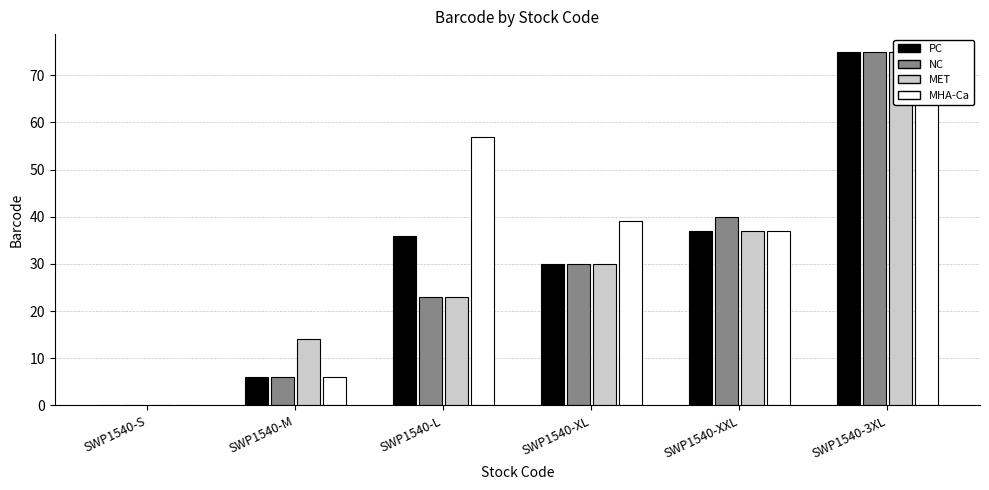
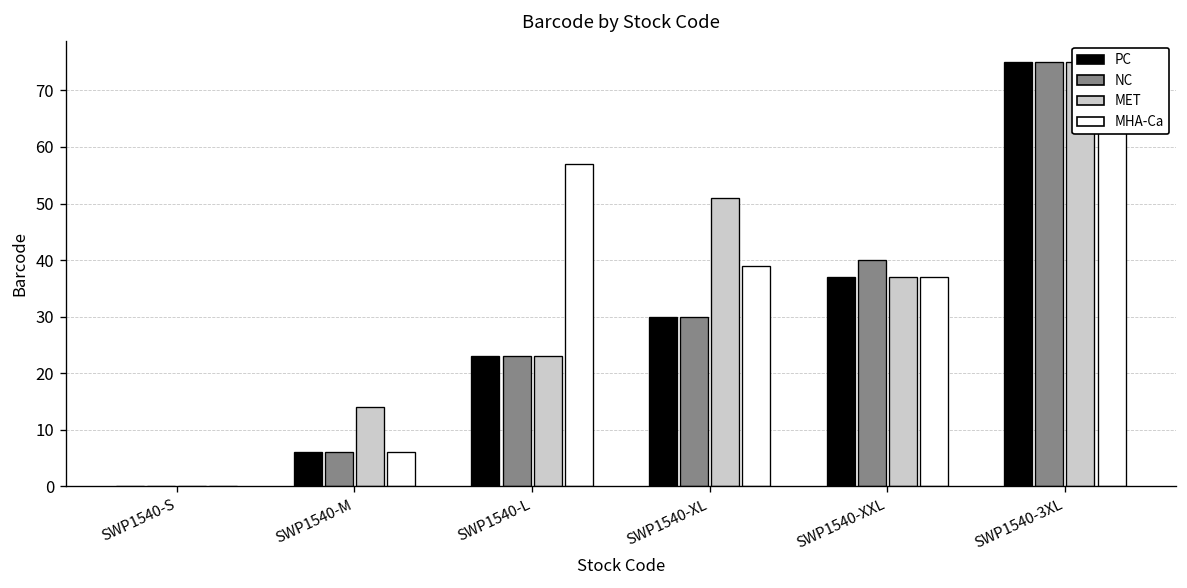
PC, SWP1540-L: 36 -> 23
MET, SWP1540-XL: 30 -> 51
